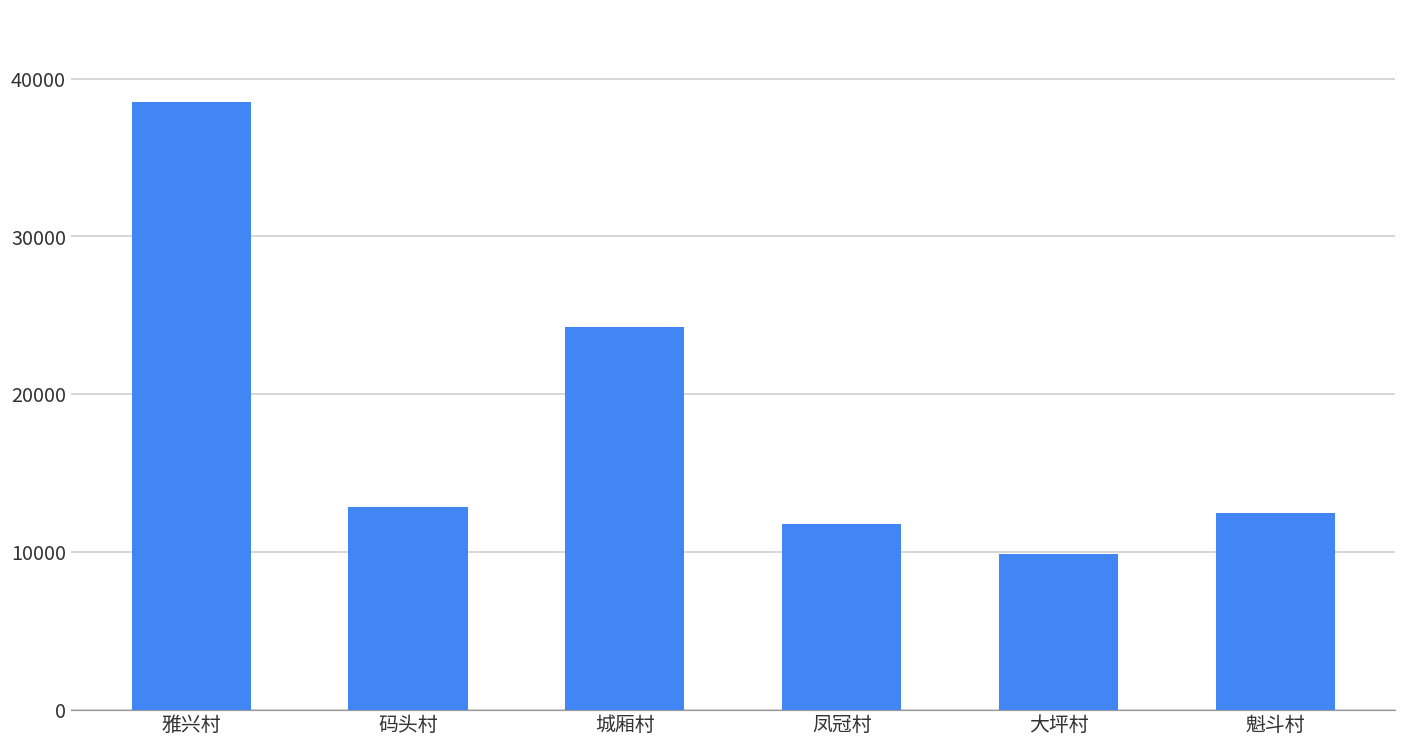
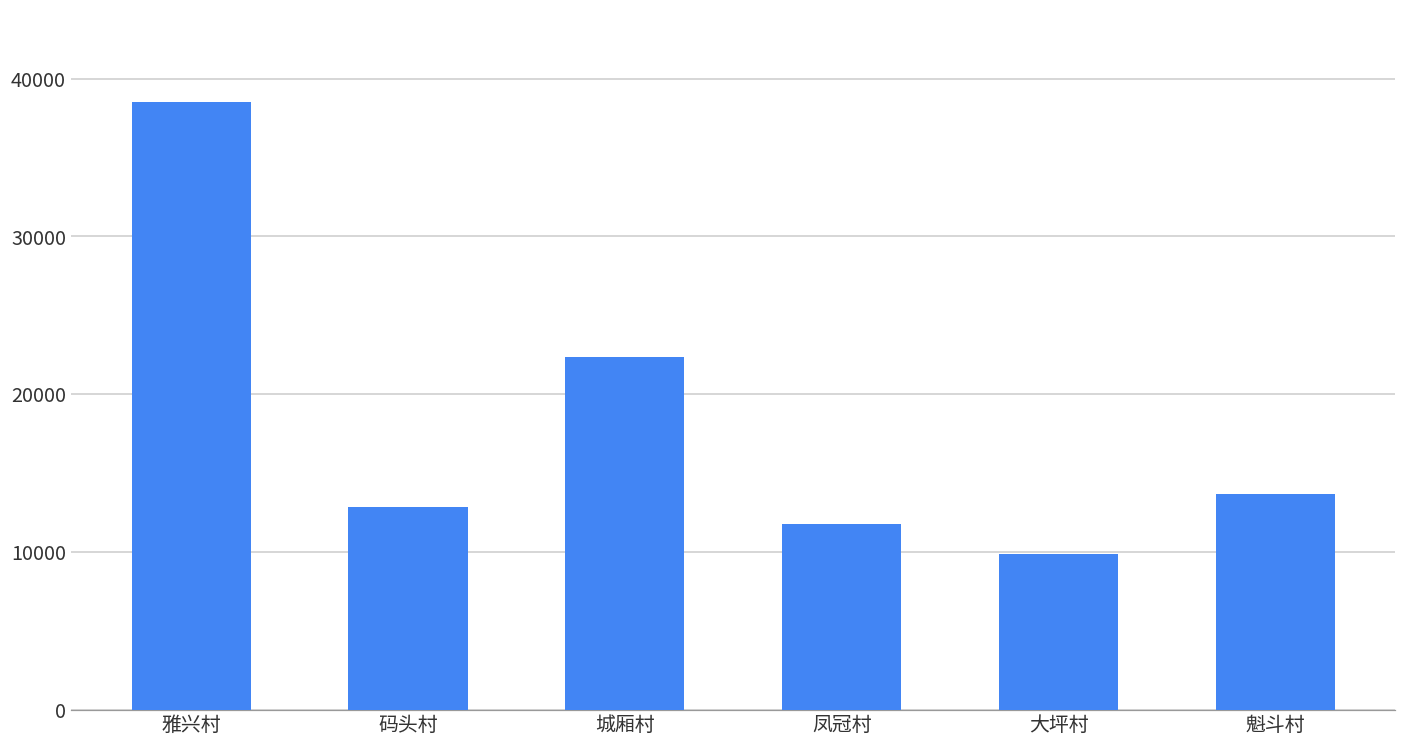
城厢村: 24300 -> 22300
魁斗村: 12500 -> 13700
